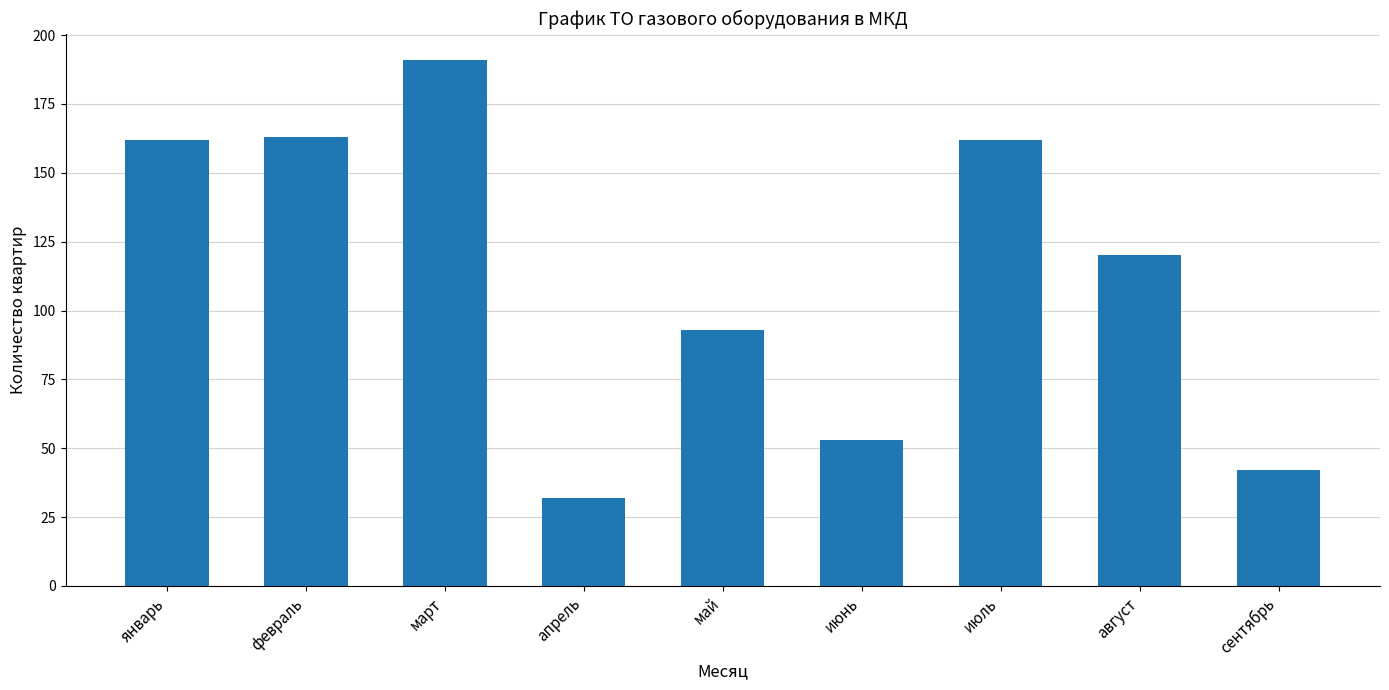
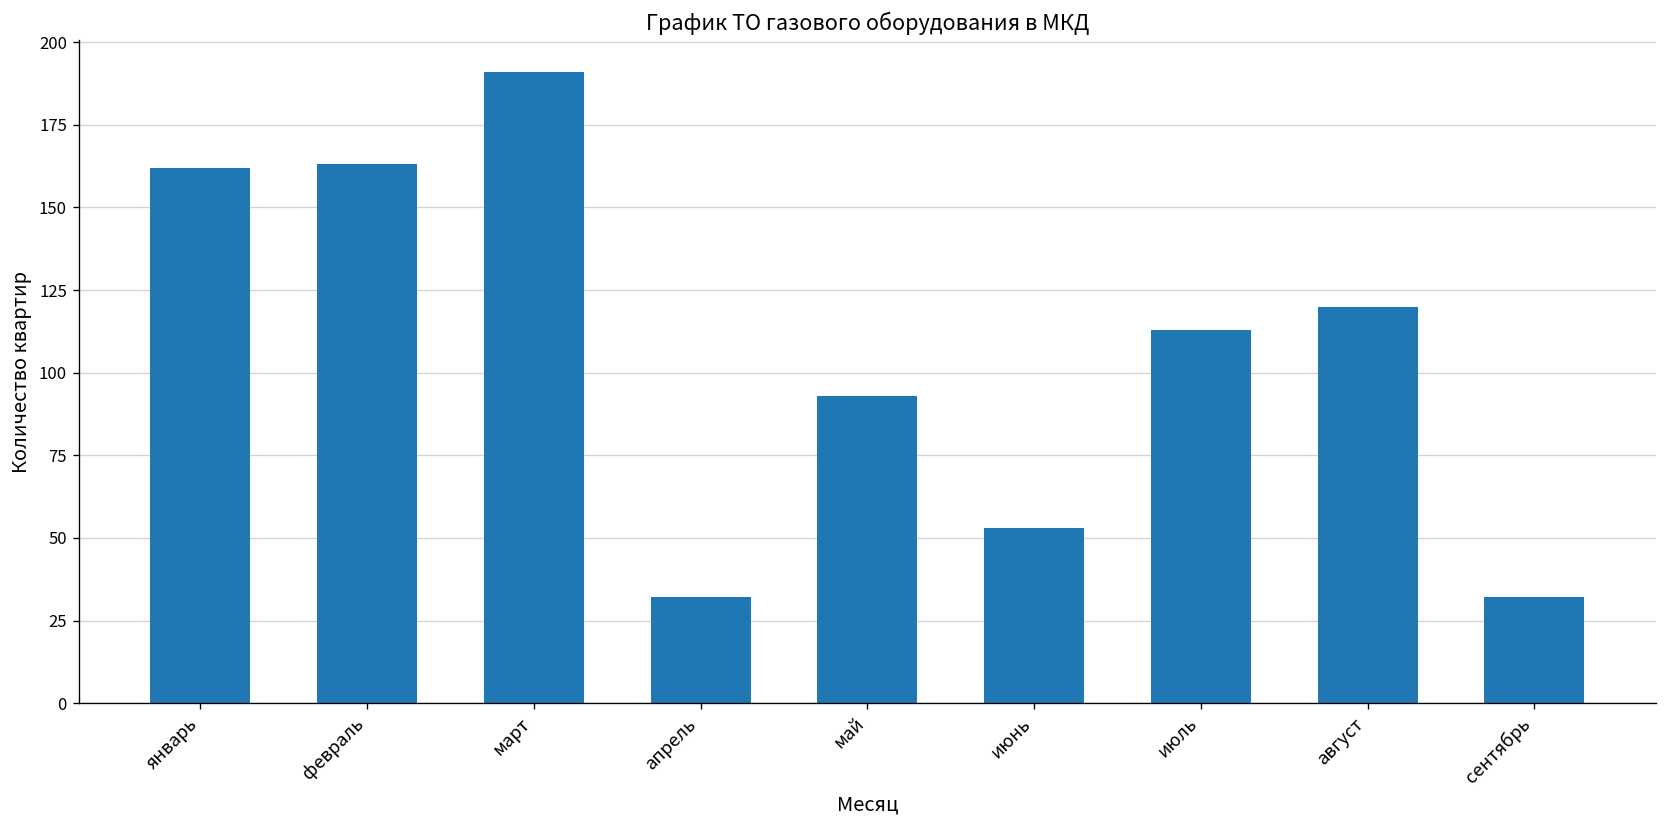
июль: 162 -> 113
сентябрь: 42 -> 32
